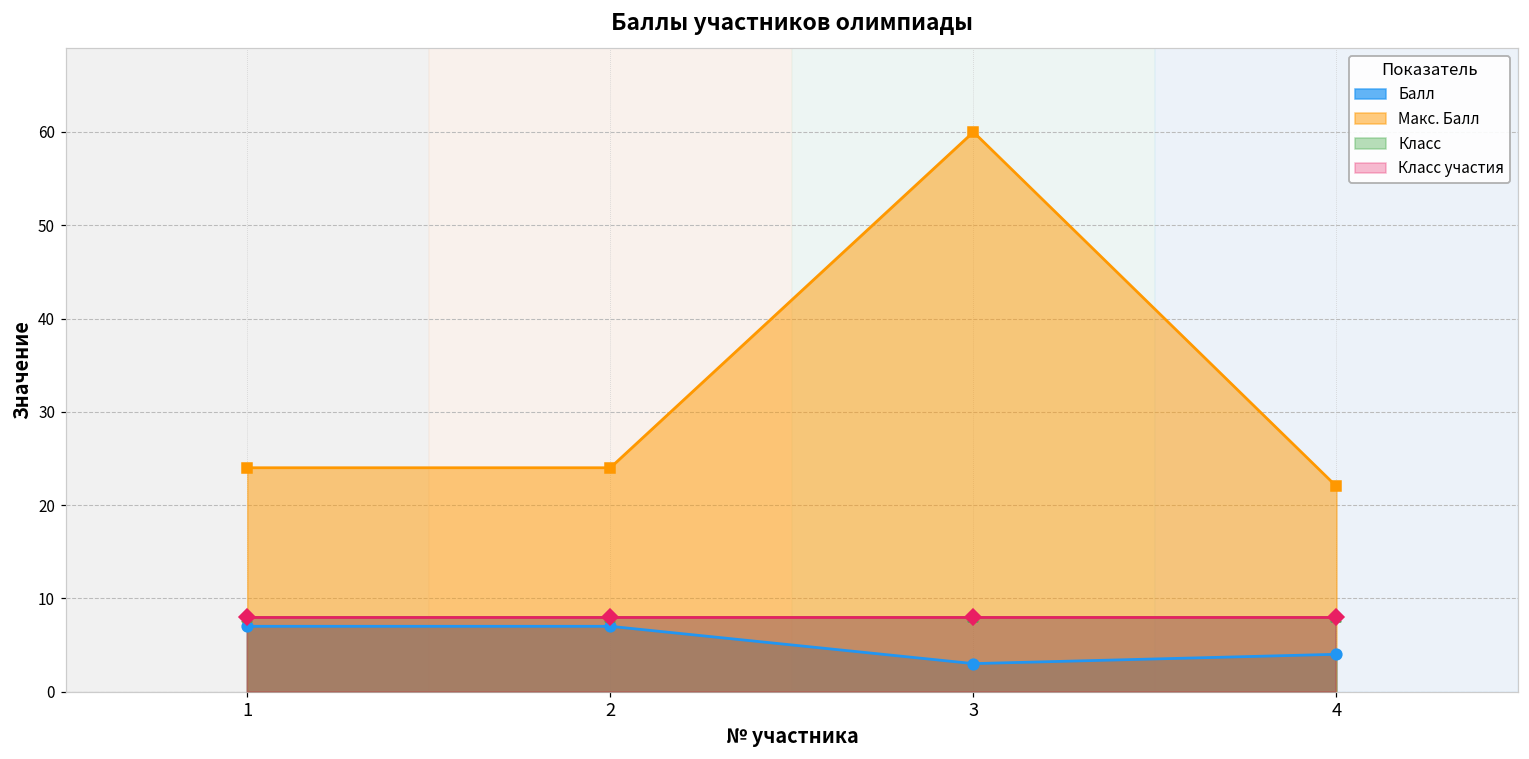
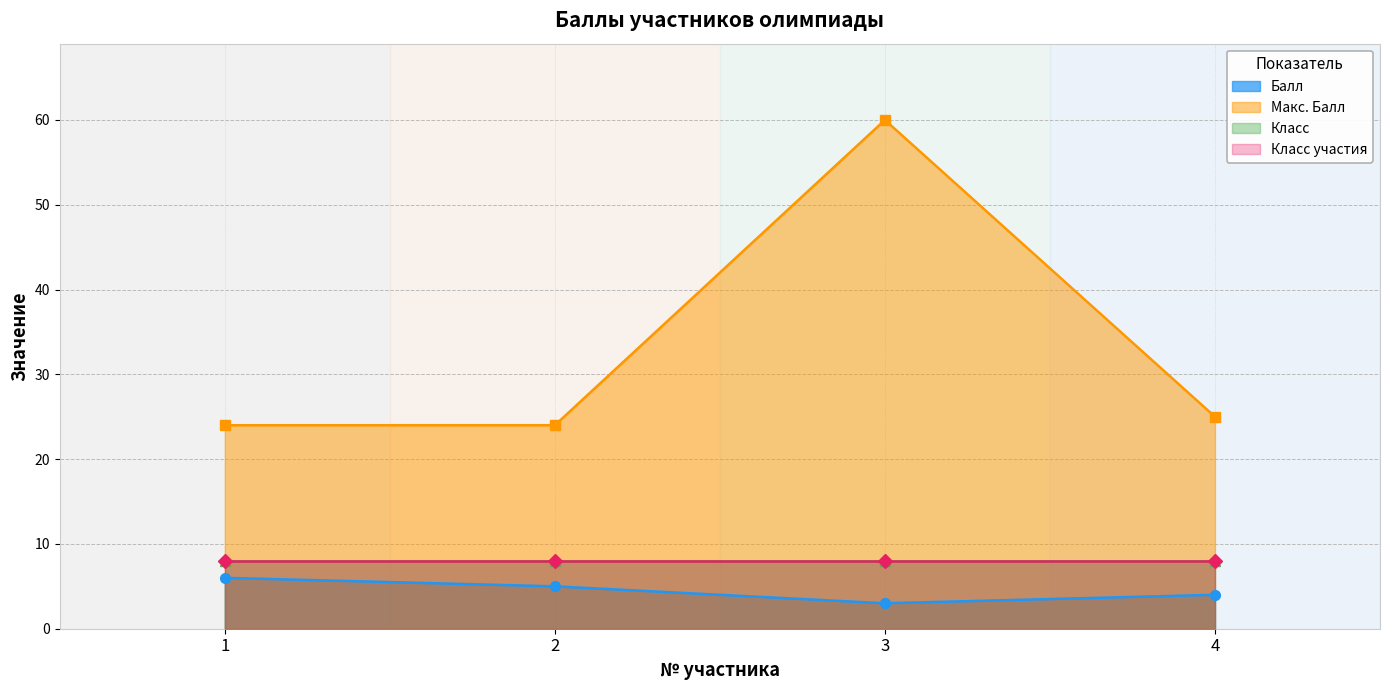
Балл, 1: 7 -> 6
Балл, 2: 7 -> 5
Макс. Балл, 4: 22 -> 25
